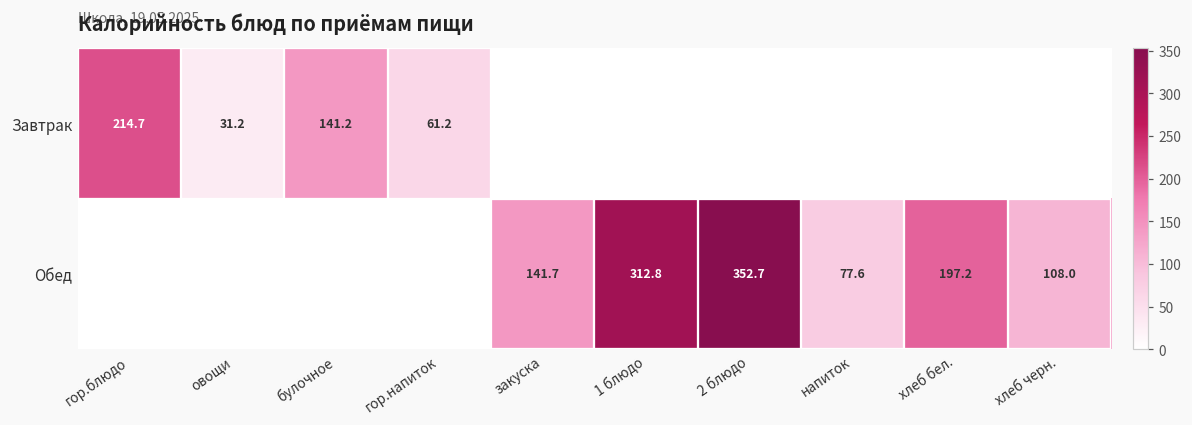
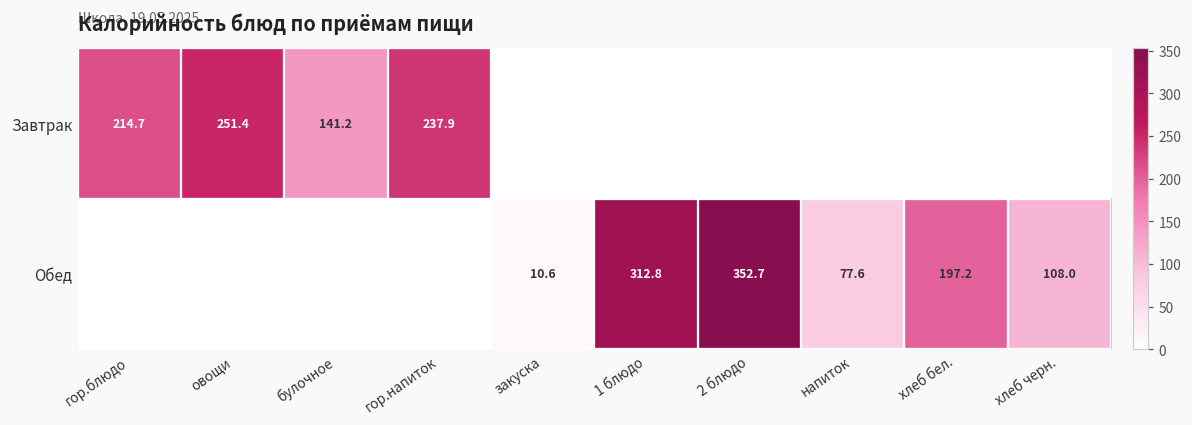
Завтрак, овощи: 31.2 -> 251.4
Завтрак, гор.напиток: 61.2 -> 237.9
Обед, закуска: 141.7 -> 10.6
